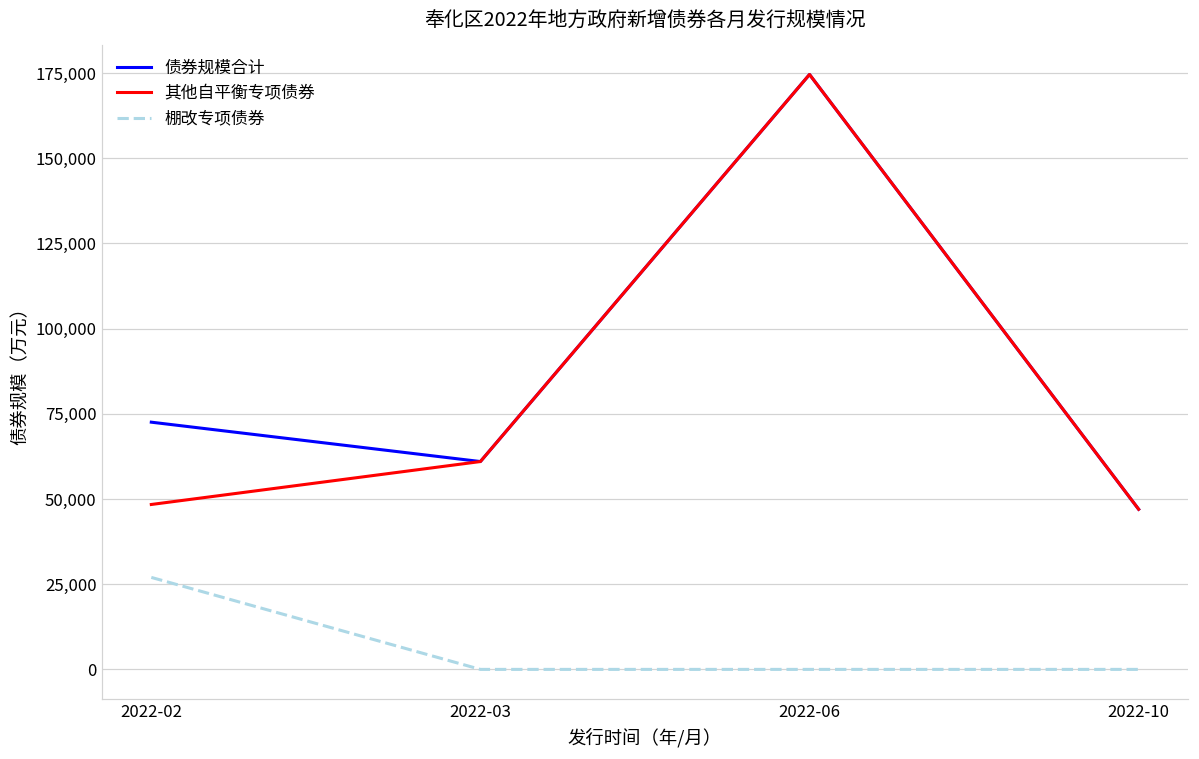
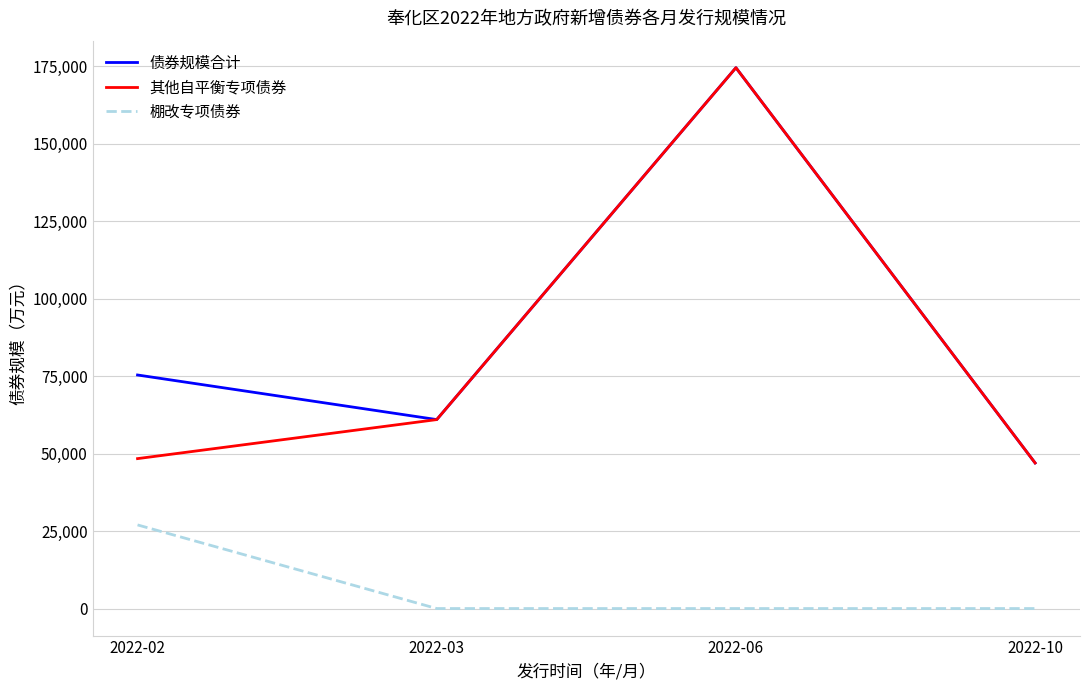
债券规模合计, 2022-02: 73,000 -> 75,000
